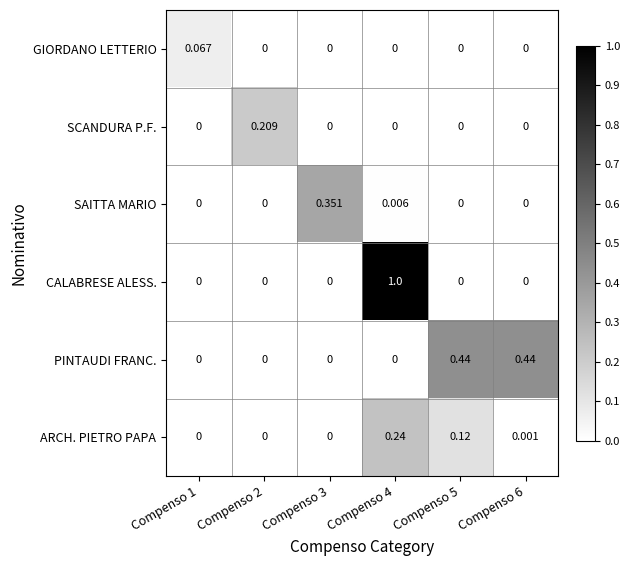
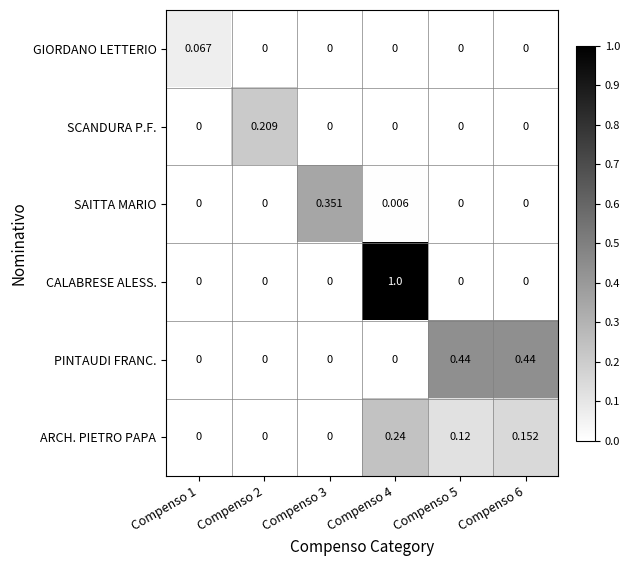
ARCH. PIETRO PAPA, Compenso 6: 0.001 -> 0.152
